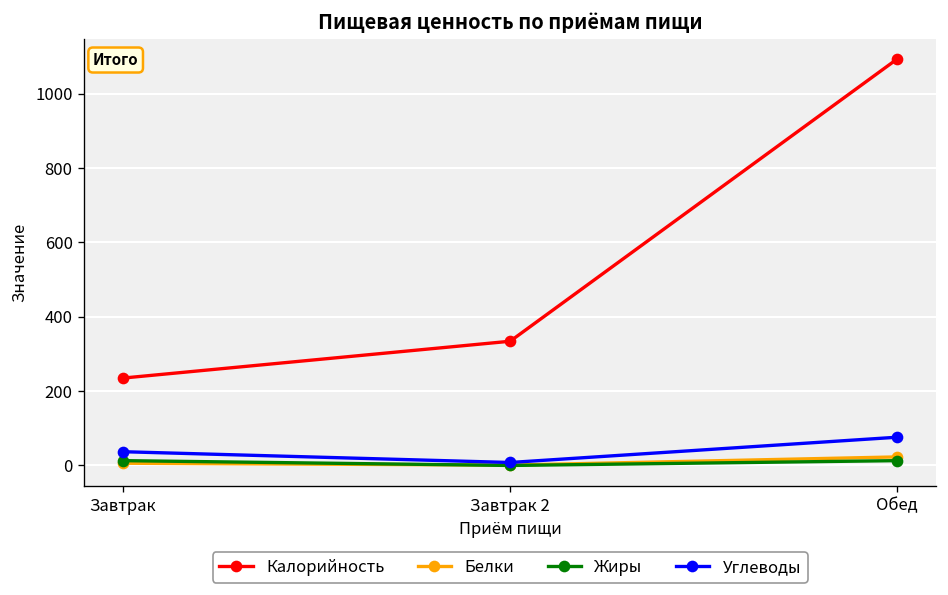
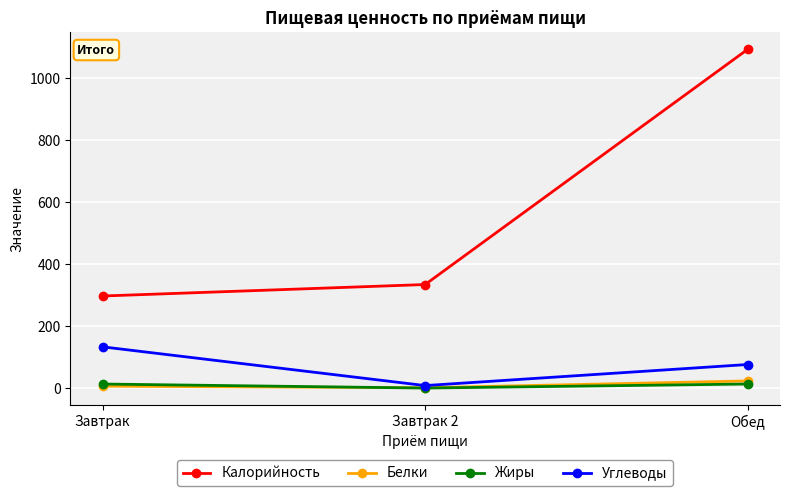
Калорийность, Завтрак: 240 -> 300
Углеводы, Завтрак: 40 -> 130
